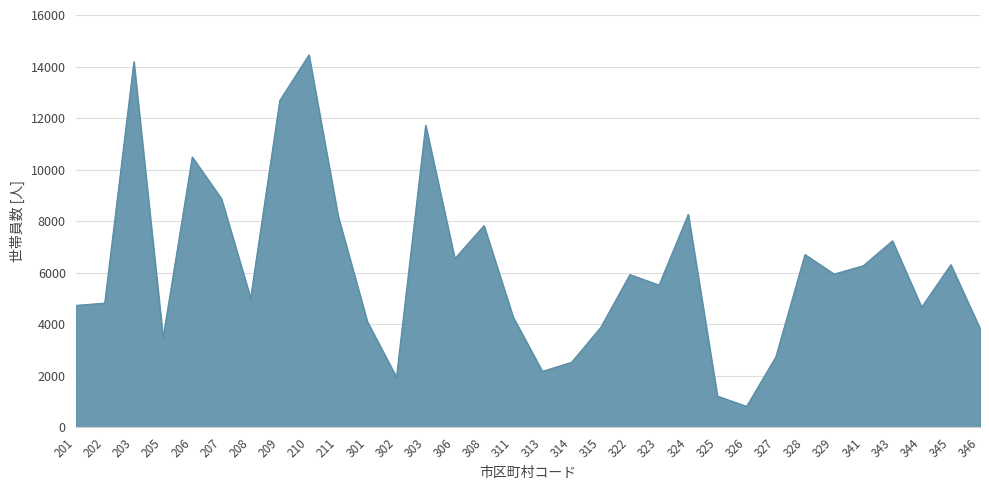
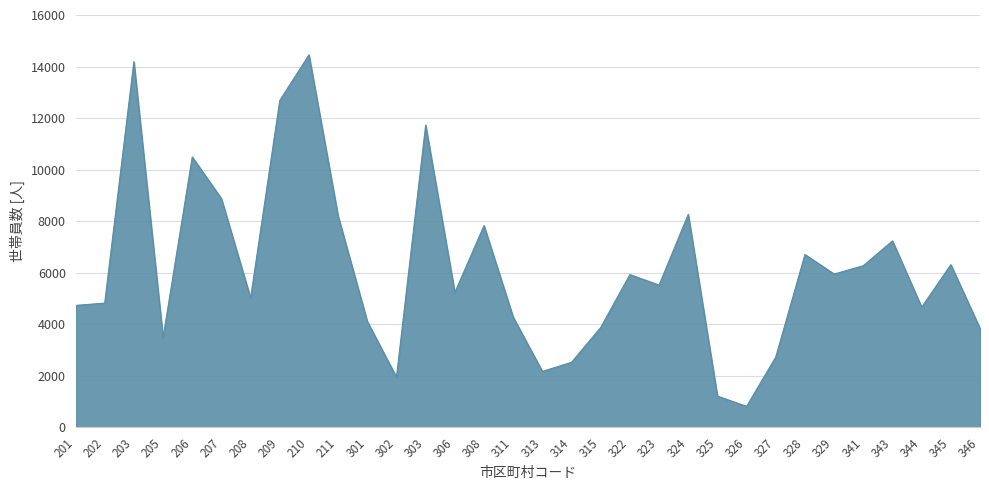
306: 6600 -> 5200
